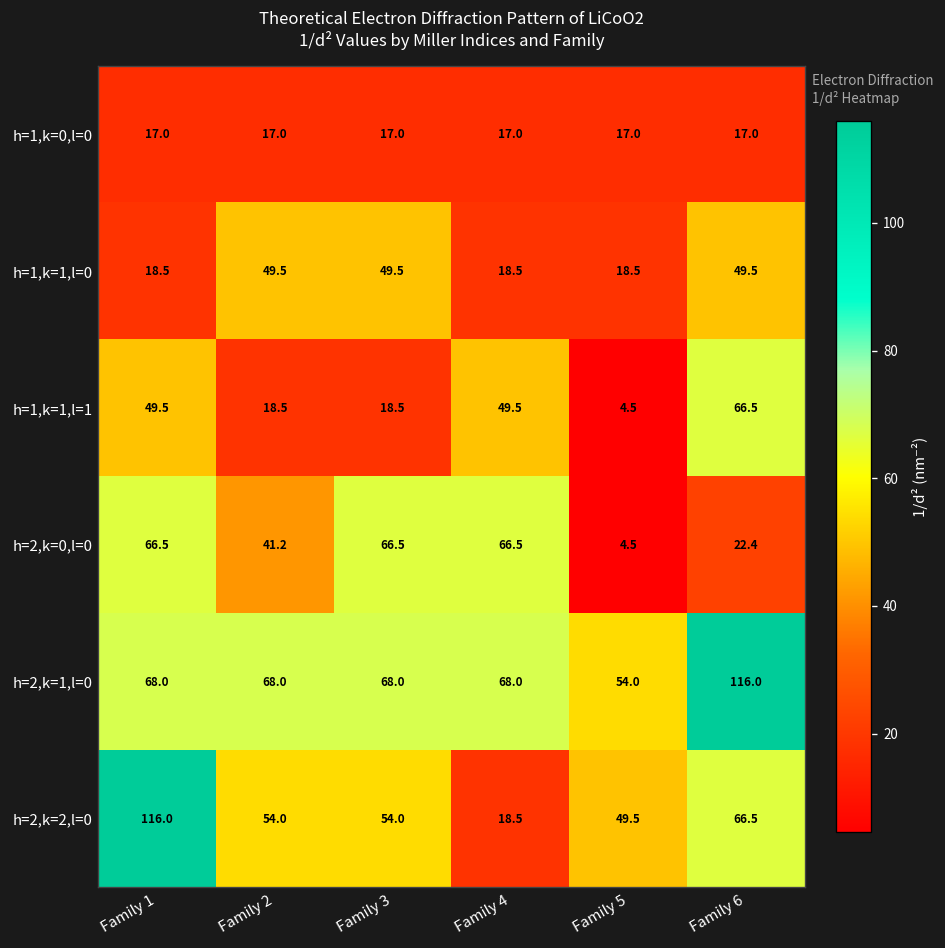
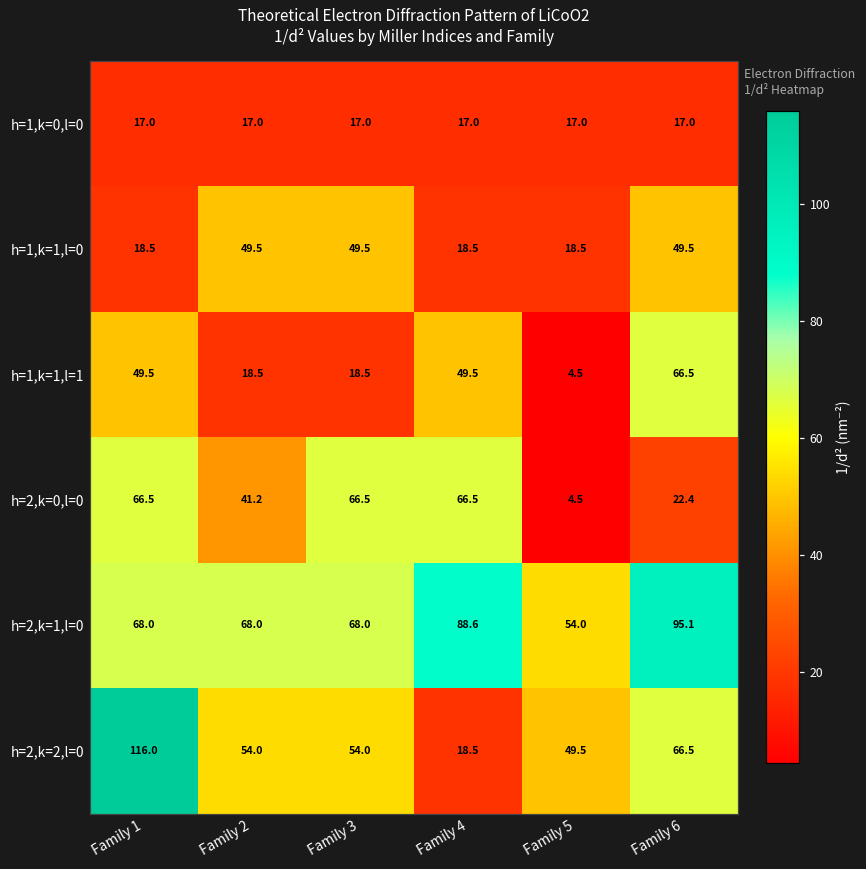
h=2,k=1,l=0, Family 4: 68.0 -> 88.6
h=2,k=1,l=0, Family 6: 116.0 -> 95.1
